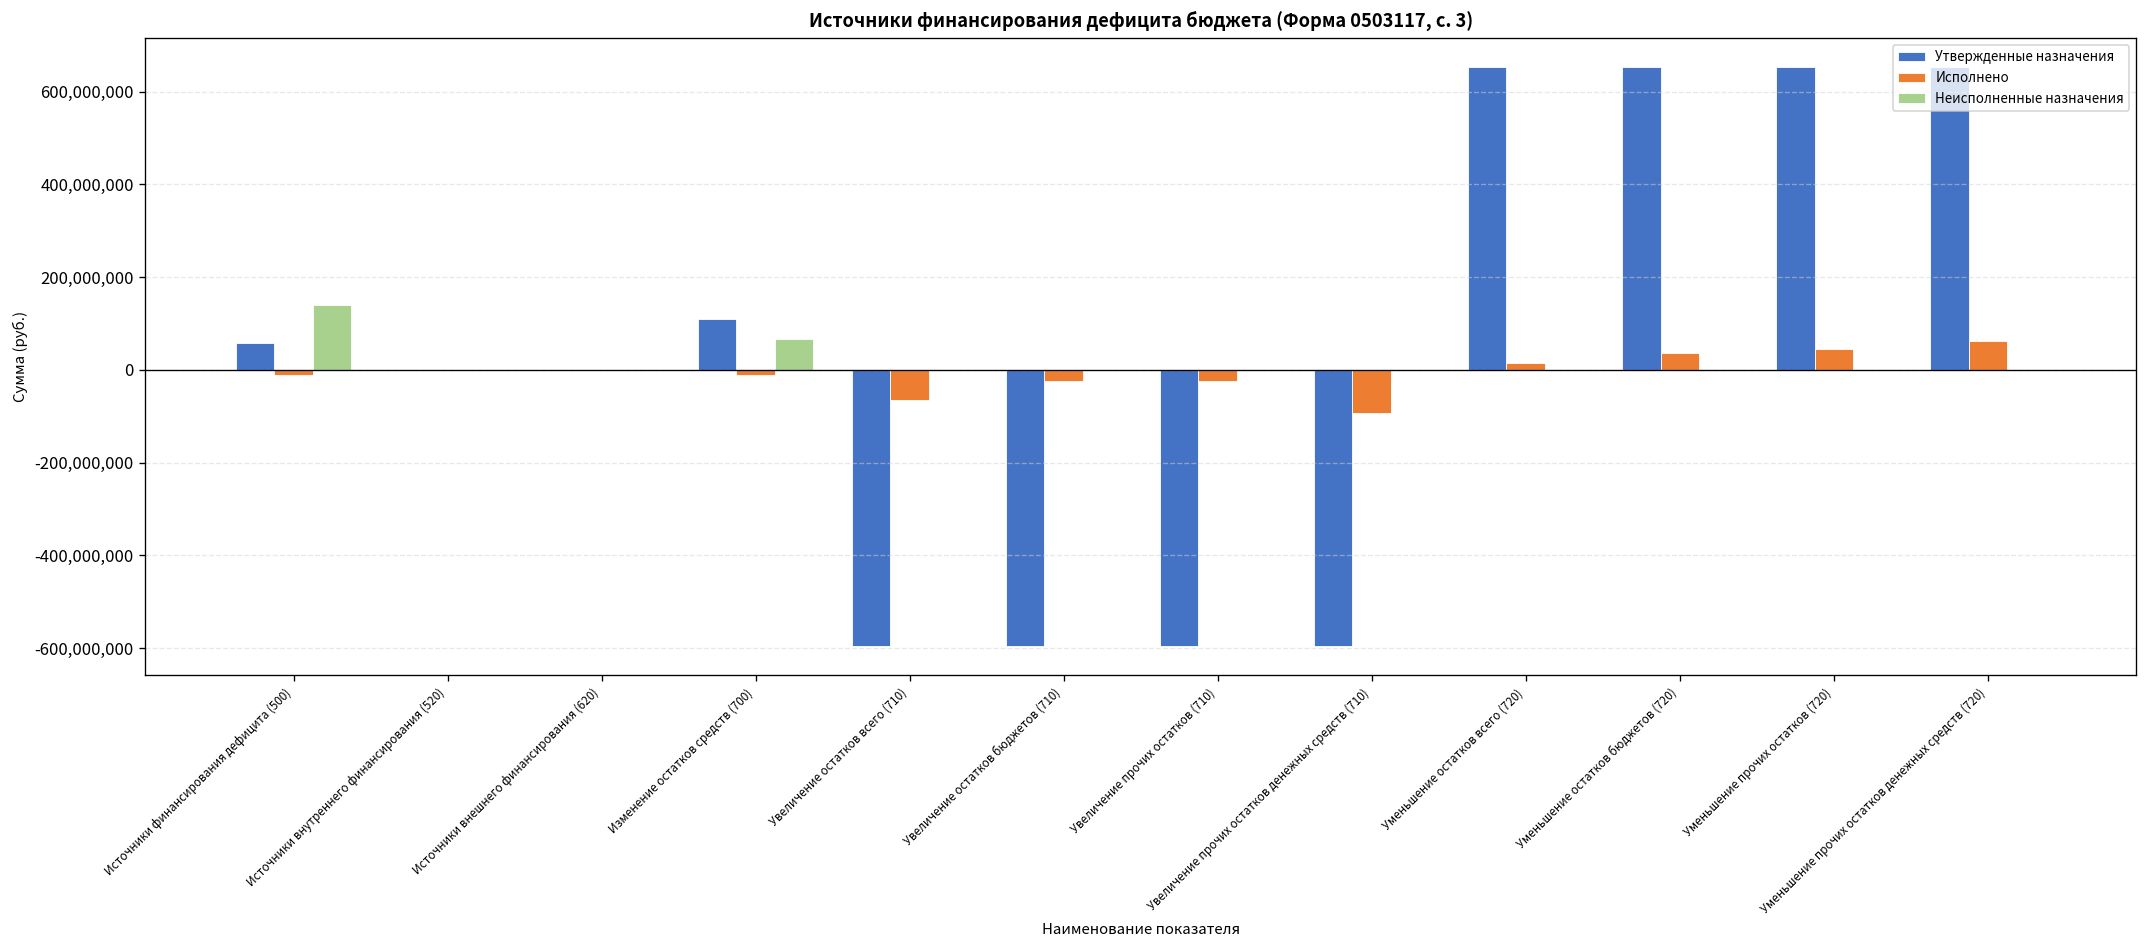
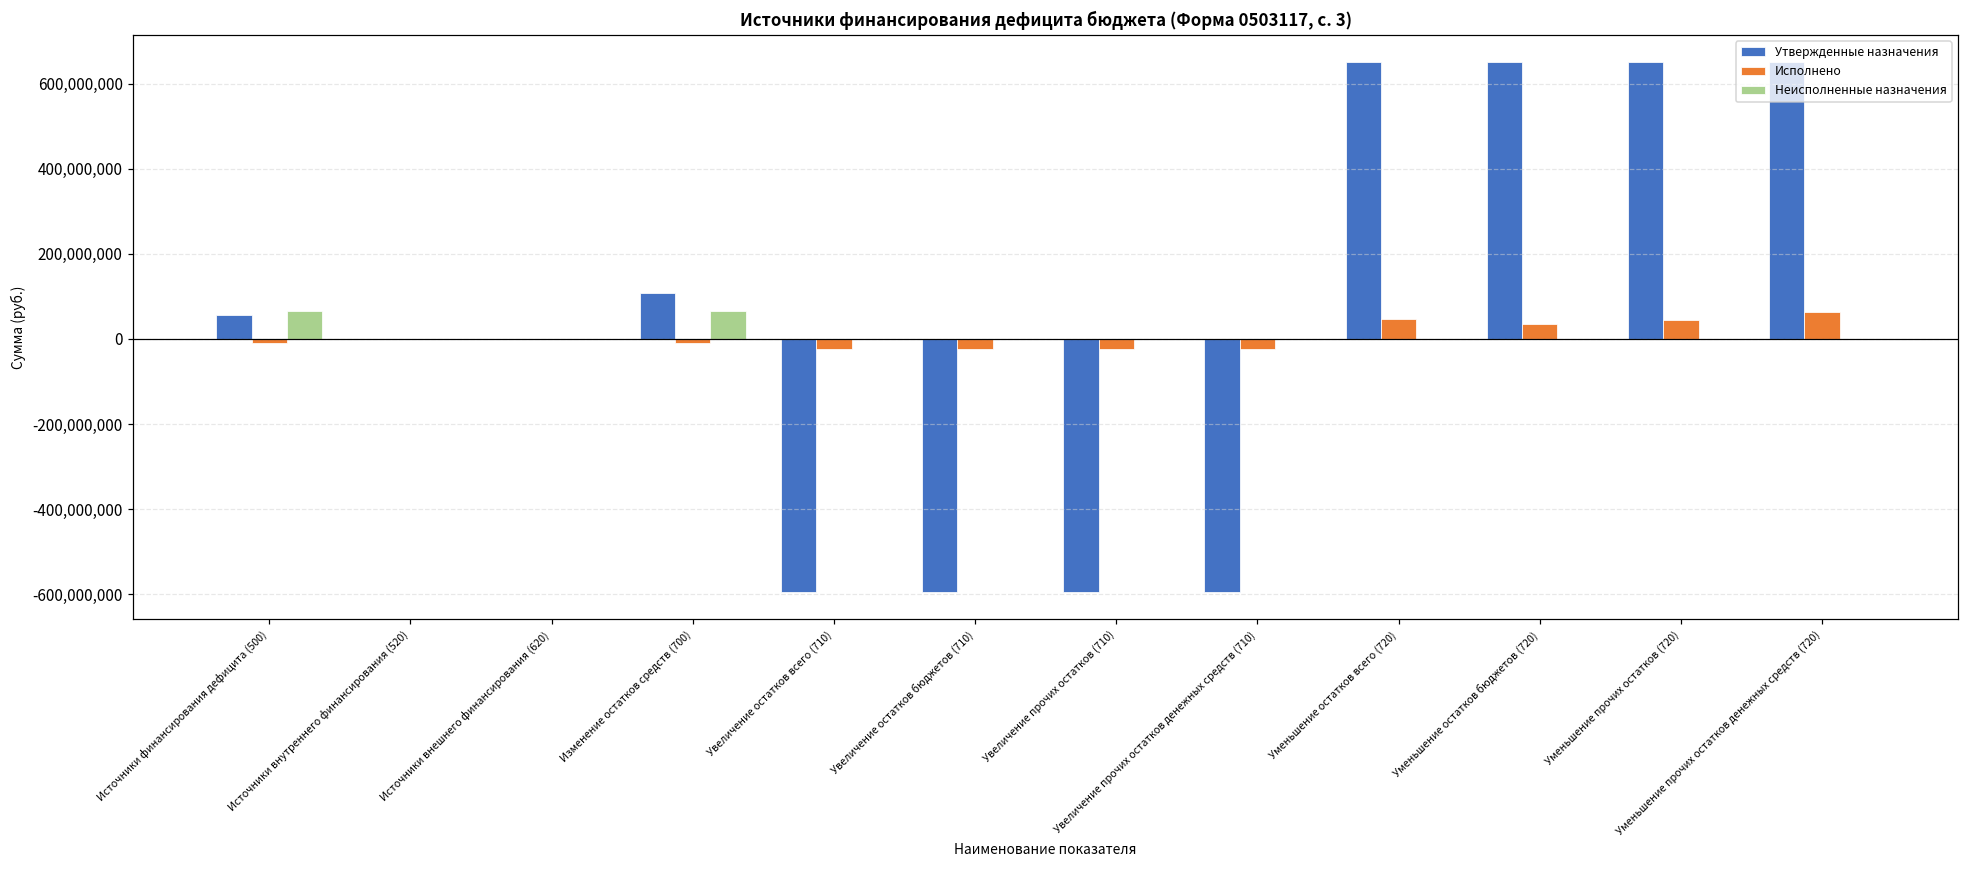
Неисполненные назначения, Источники финансирования дефицита (500): 140,000,000 -> 70,000,000
Исполнено, Увеличение остатков всего (710): -60,000,000 -> -20,000,000
Исполнено, Увеличение прочих остатков денежных средств (710): -90,000,000 -> -20,000,000
Исполнено, Уменьшение остатков всего (720): 10,000,000 -> 50,000,000
